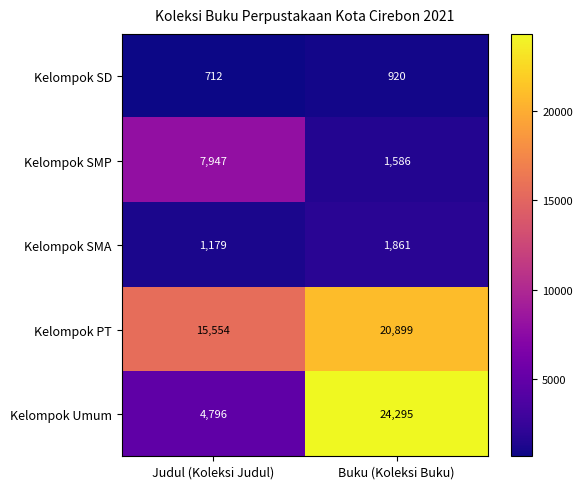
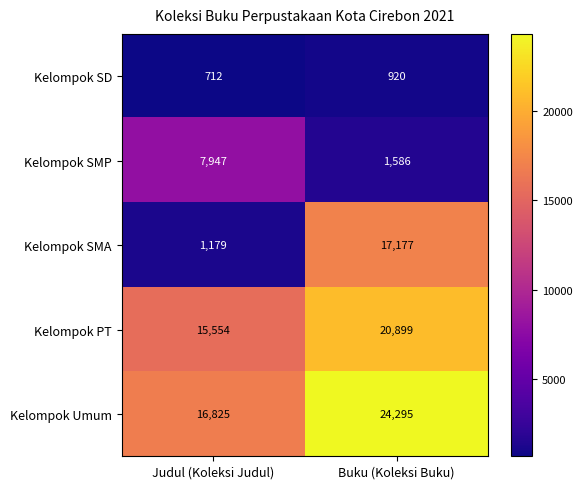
Kelompok SMA, Buku (Koleksi Buku): 1,861 -> 17,177
Kelompok Umum, Judul (Koleksi Judul): 4,796 -> 16,825
